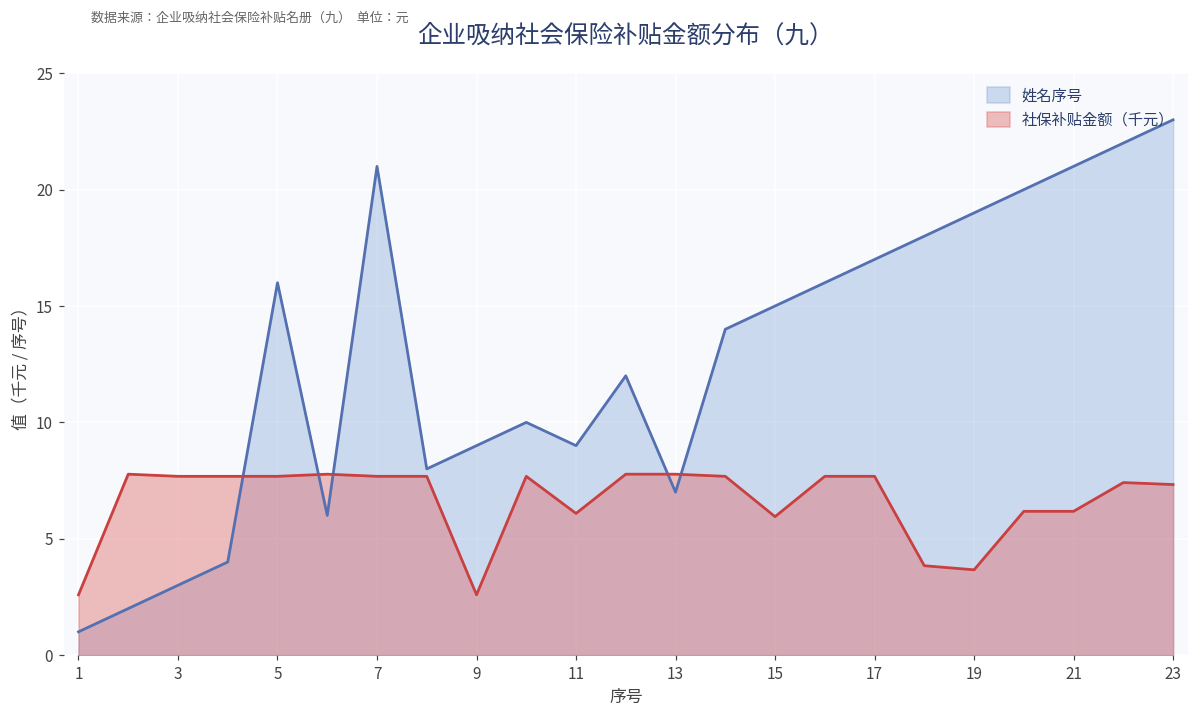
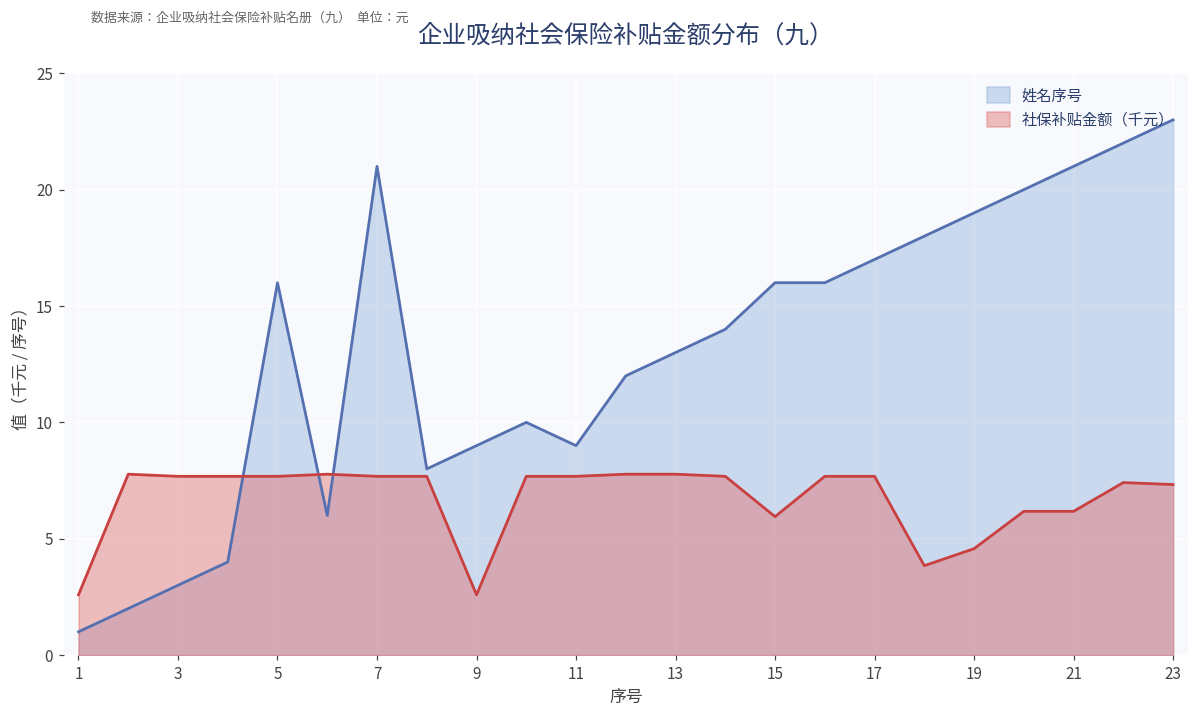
社保补贴金额（千元）, 11: 6.1 -> 7.7
姓名序号, 13: 7 -> 13
姓名序号, 15: 15 -> 16
社保补贴金额（千元）, 19: 3.7 -> 4.6
